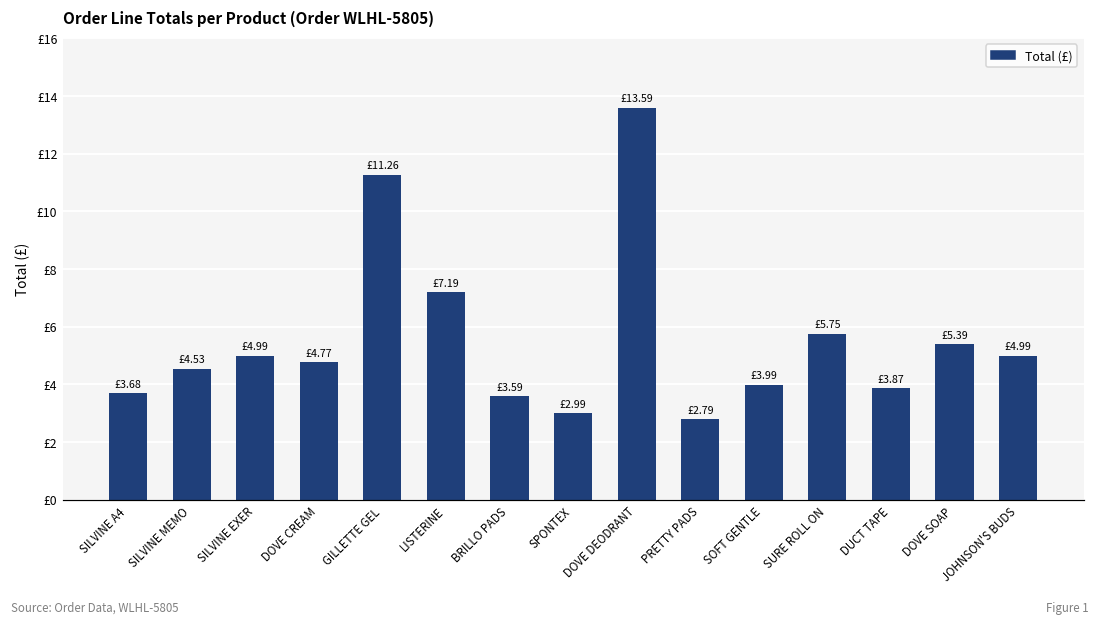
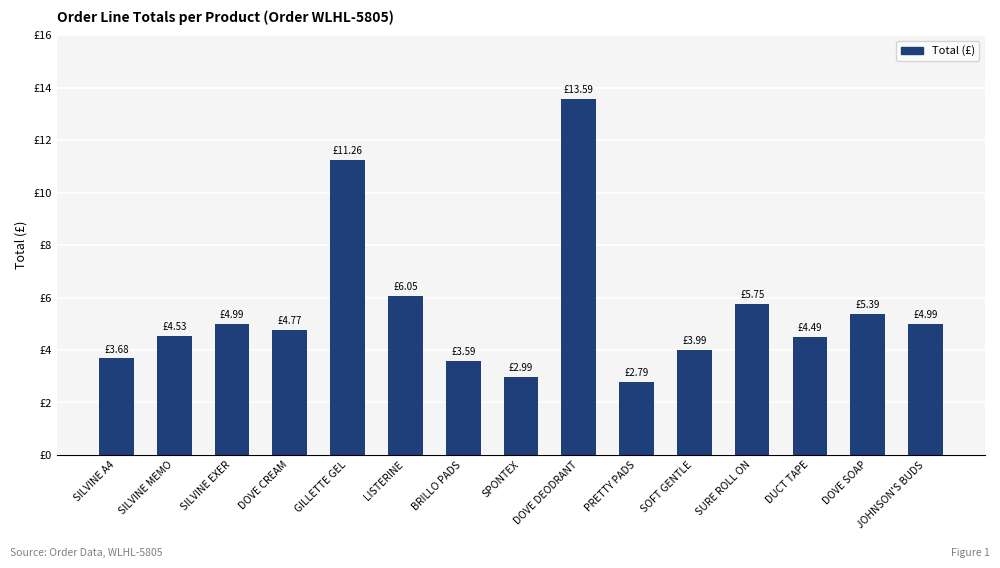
LISTERINE: £7.19 -> £6.05
DUCT TAPE: £3.87 -> £4.49
